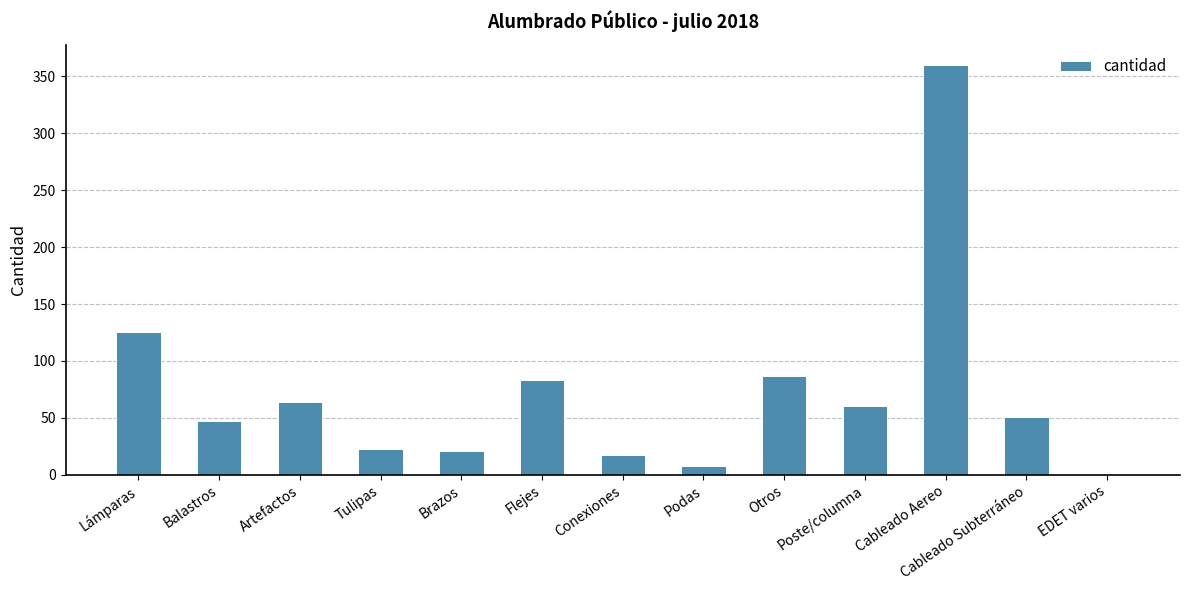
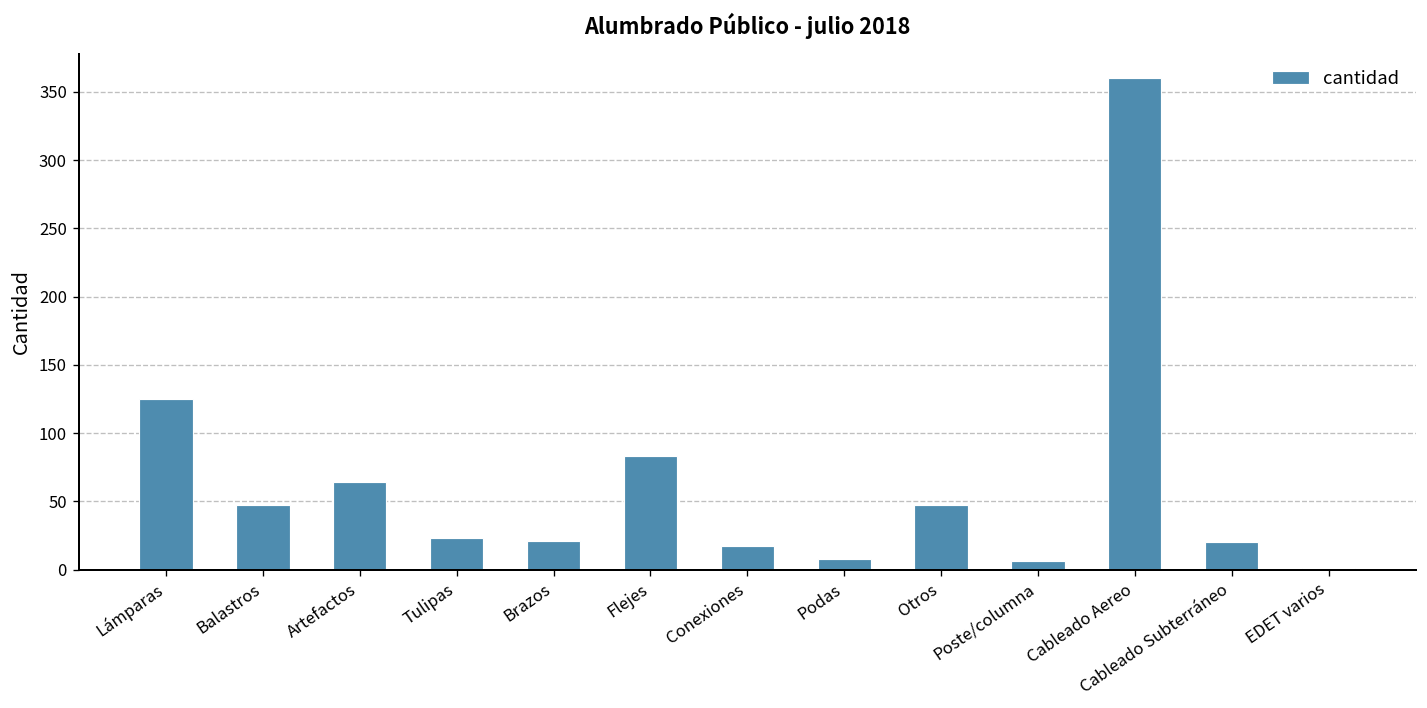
Otros: 87 -> 47
Poste/columna: 60 -> 6
Cableado Subterráneo: 51 -> 20
